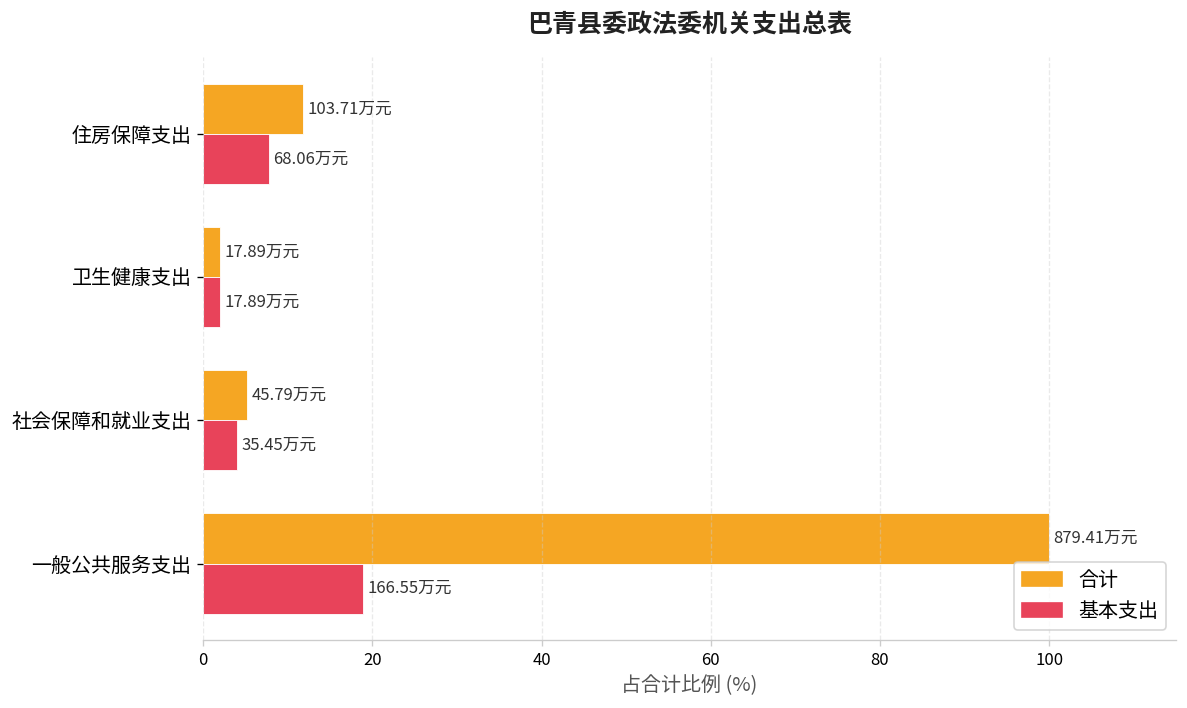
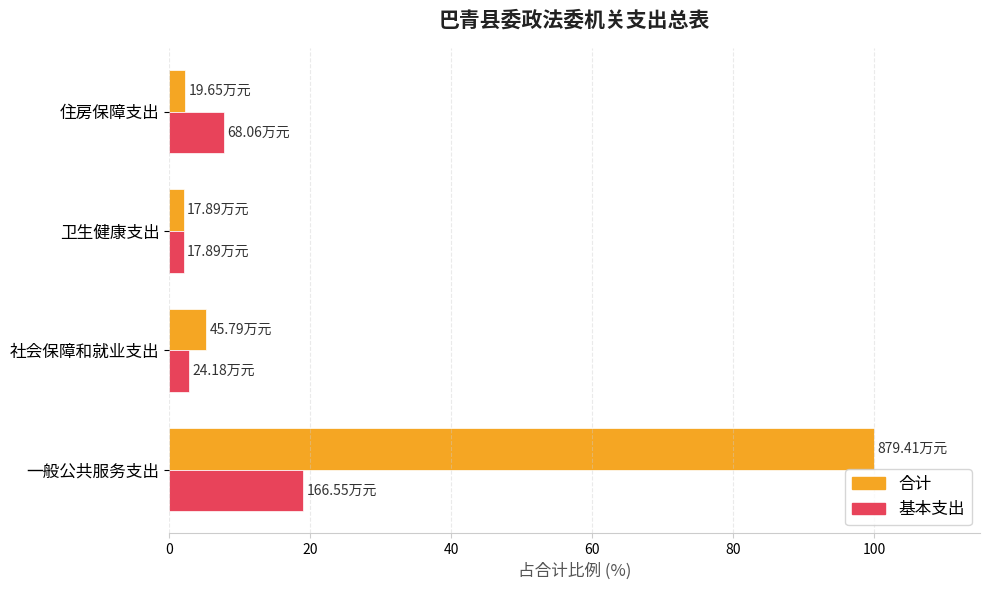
合计, 住房保障支出: 103.71 -> 19.65
基本支出, 社会保障和就业支出: 35.45 -> 24.18
